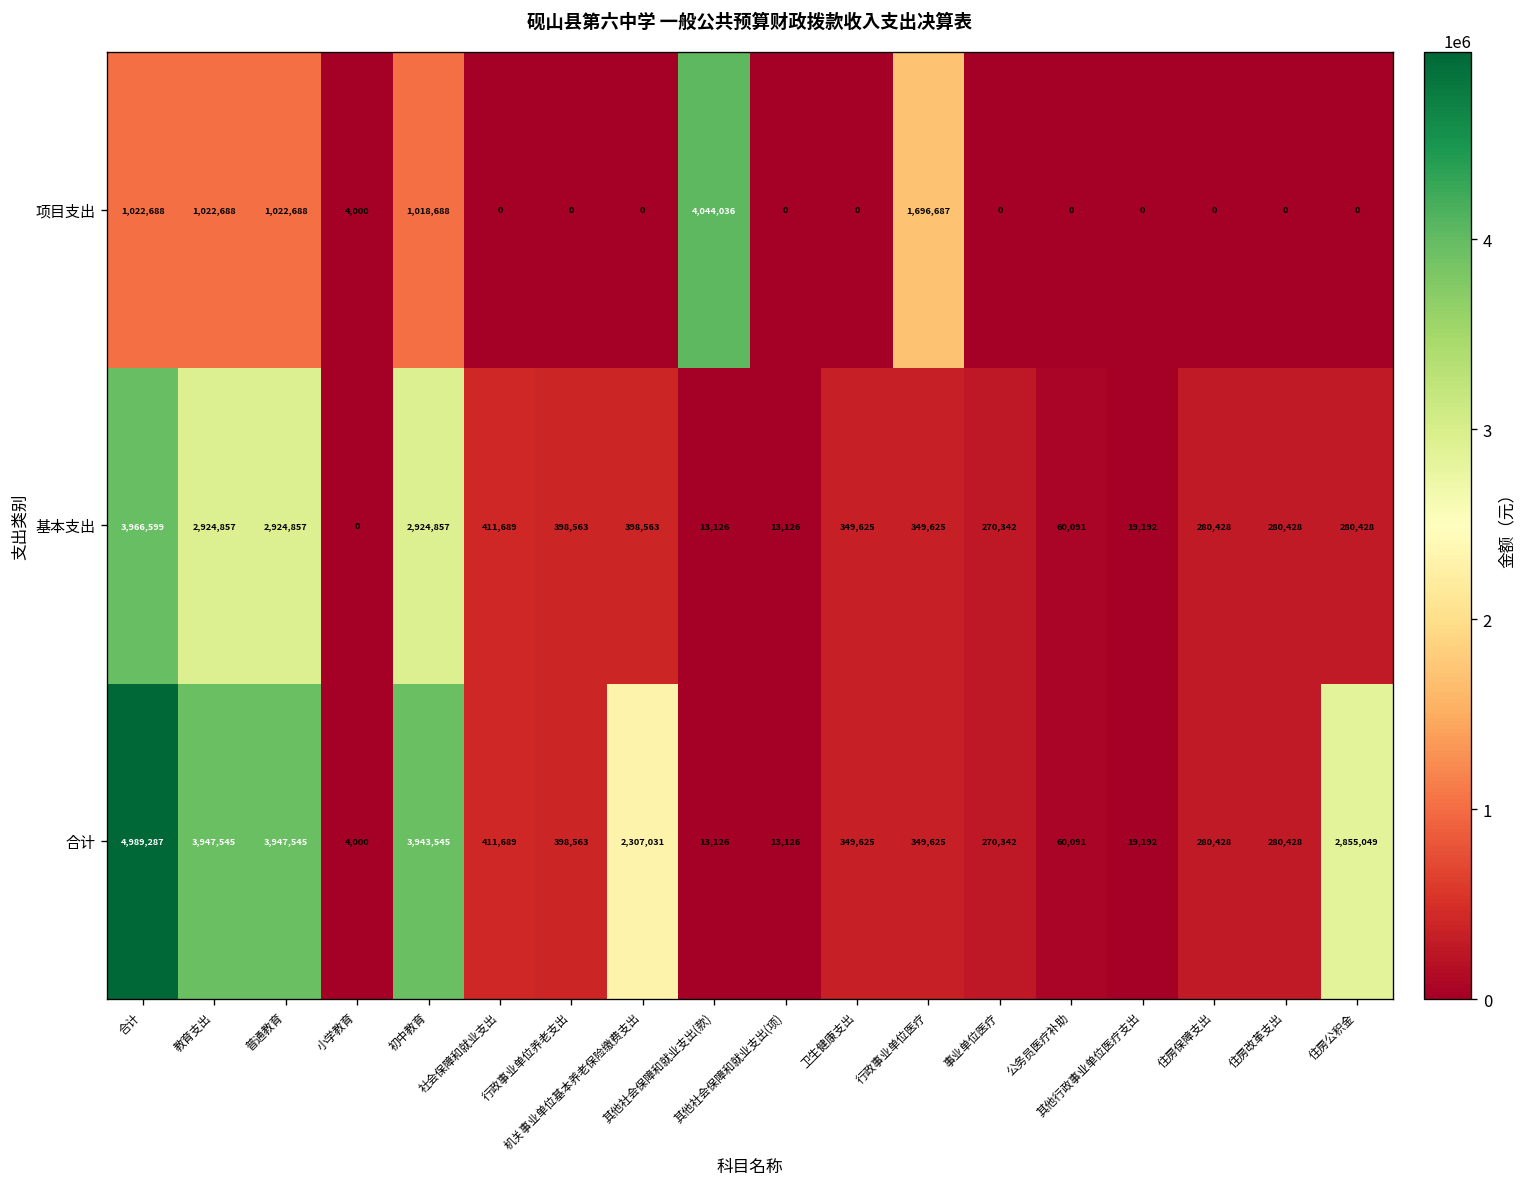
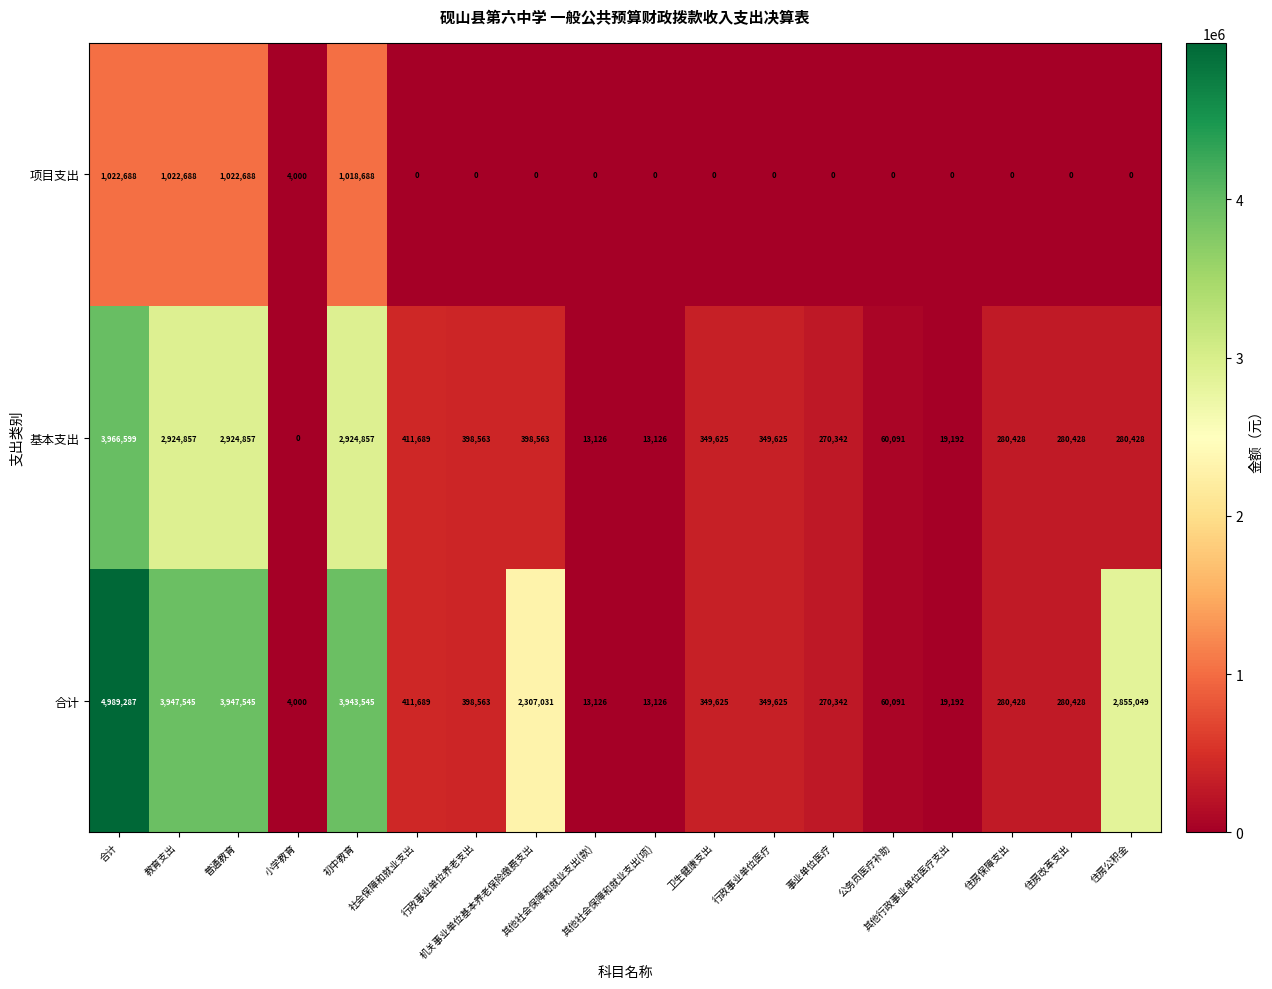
项目支出, 其他社会保障和就业支出(款): 4,044,036 -> 0
项目支出, 行政事业单位医疗: 1,696,687 -> 0
